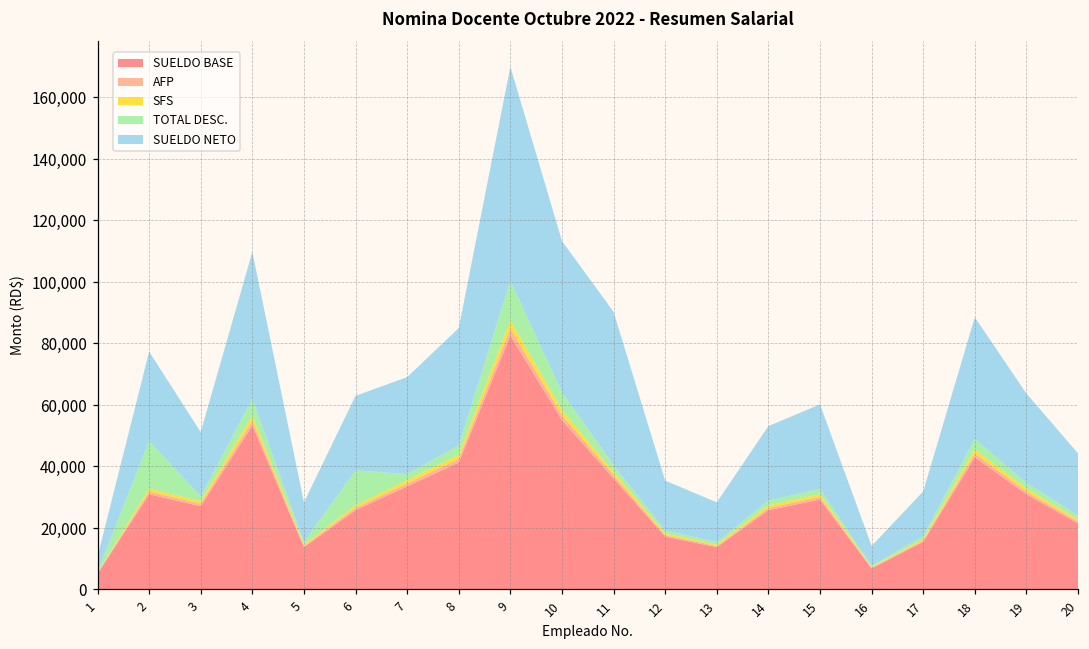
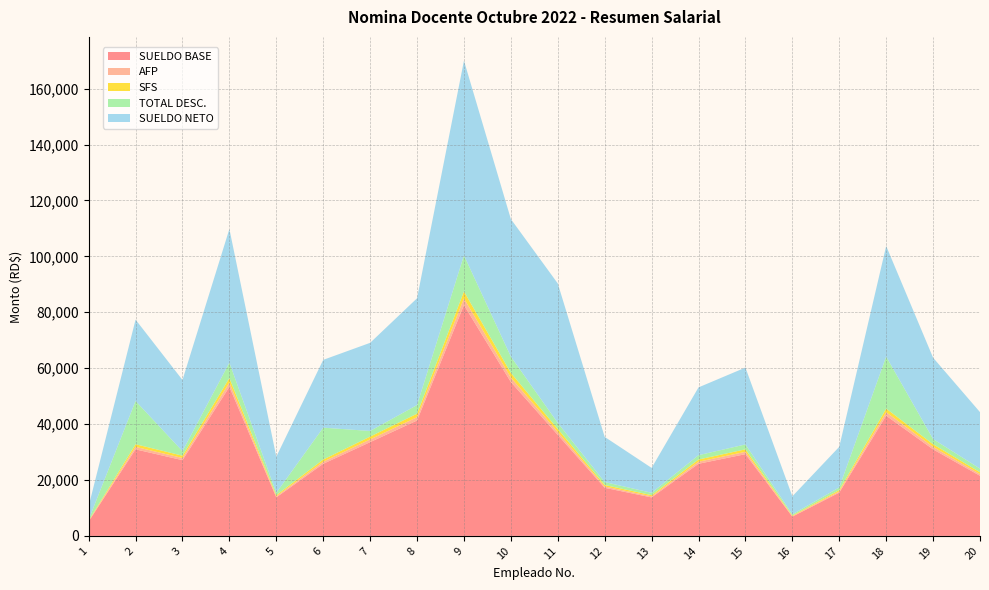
SUELDO NETO, 3: 21,000 -> 25,000
SUELDO NETO, 13: 13,000 -> 9,000
TOTAL DESC., 18: 3,000 -> 19,000
